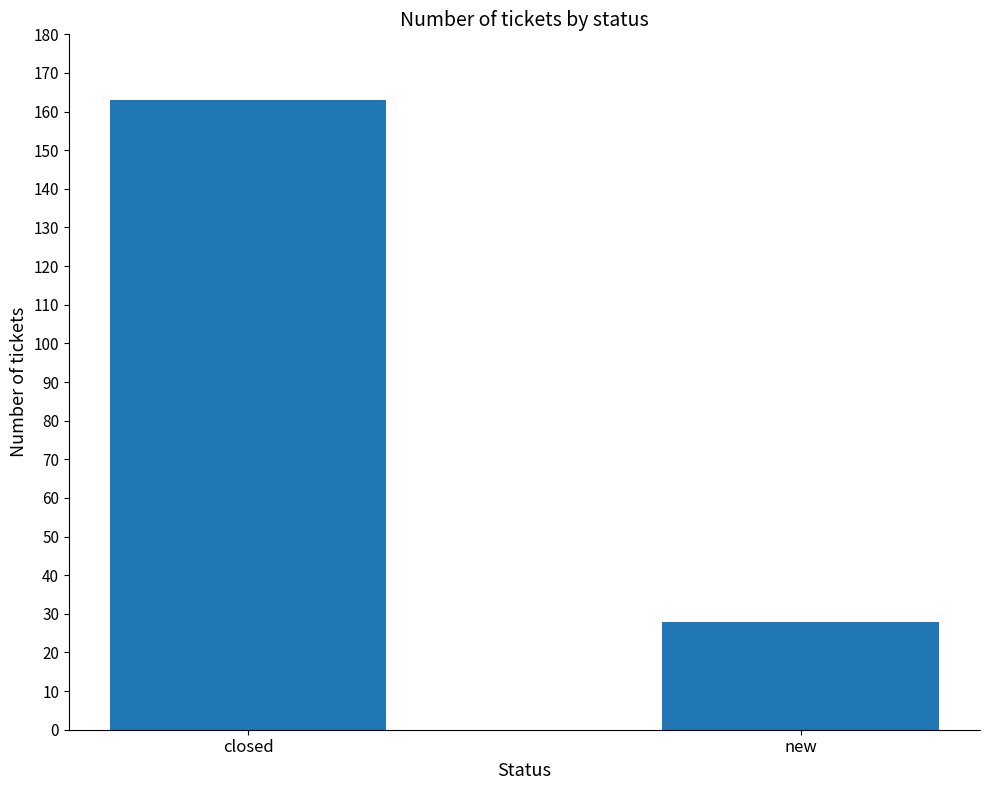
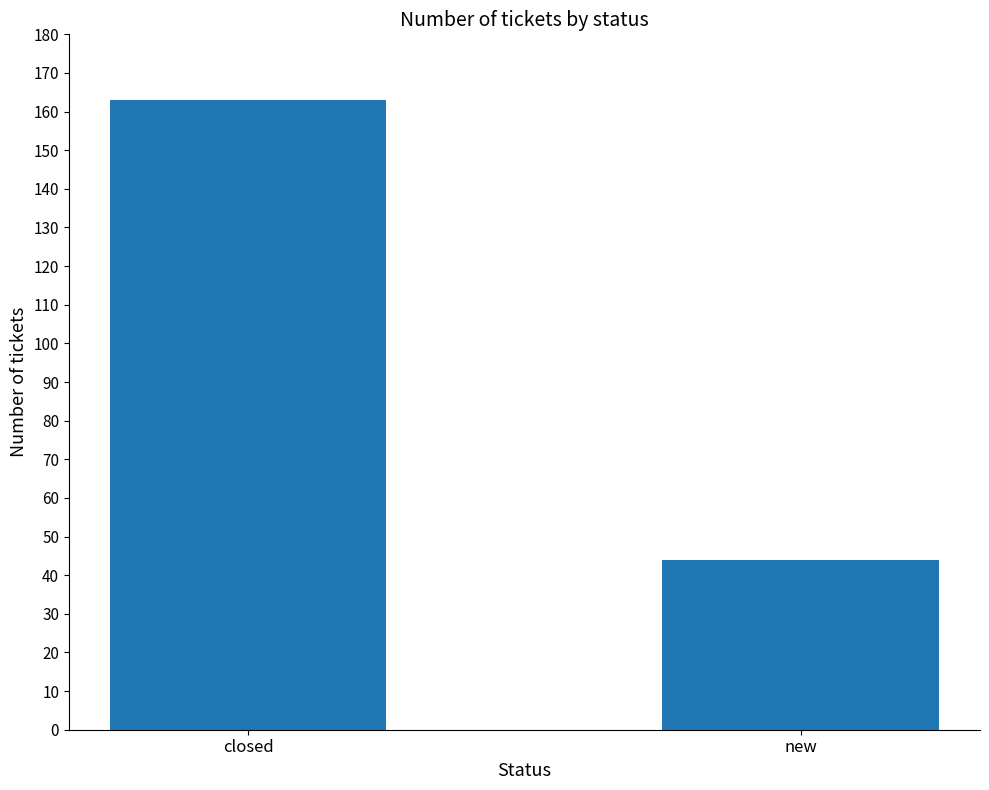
new: 28 -> 44
